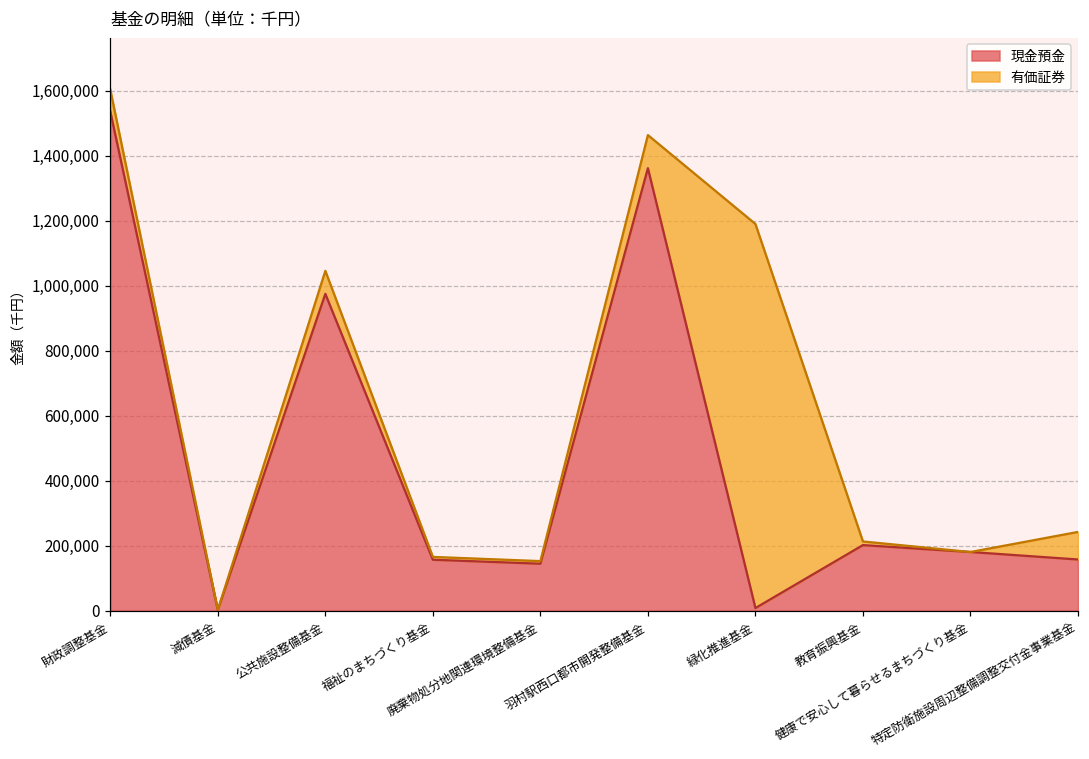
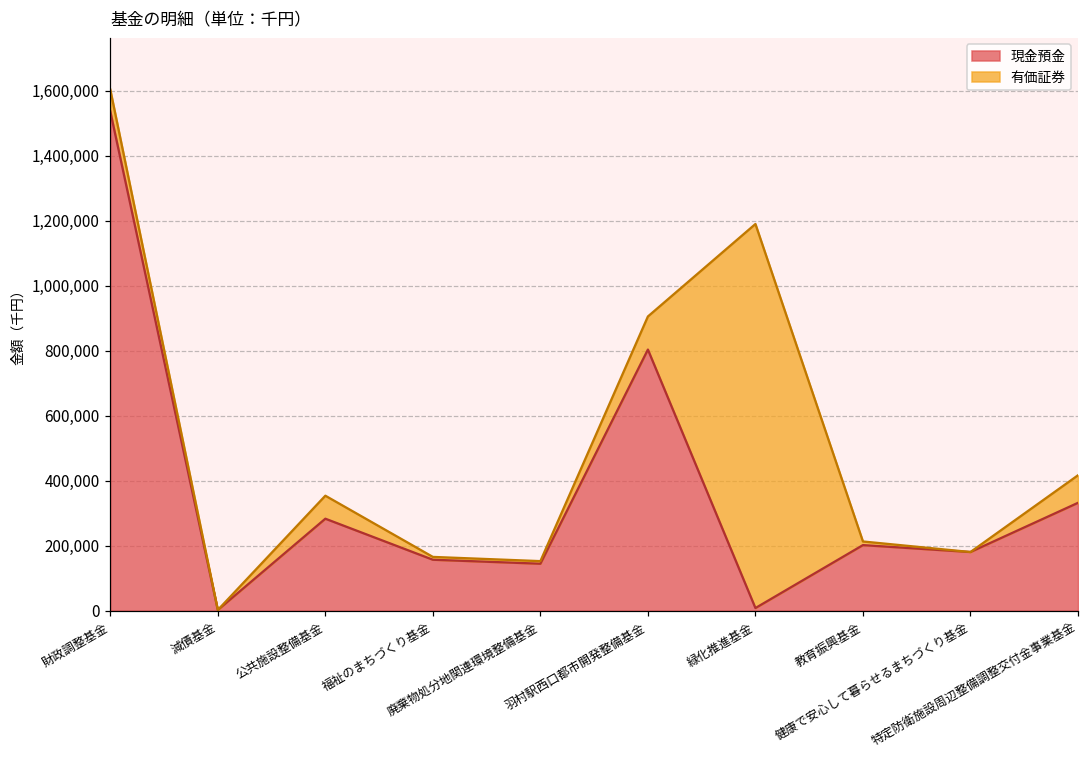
現金預金, 公共施設整備基金: 970,000 -> 280,000
現金預金, 羽村駅西口都市開発整備基金: 1,360,000 -> 800,000
現金預金, 特定防衛施設周辺整備調整交付金事業基金: 160,000 -> 330,000
